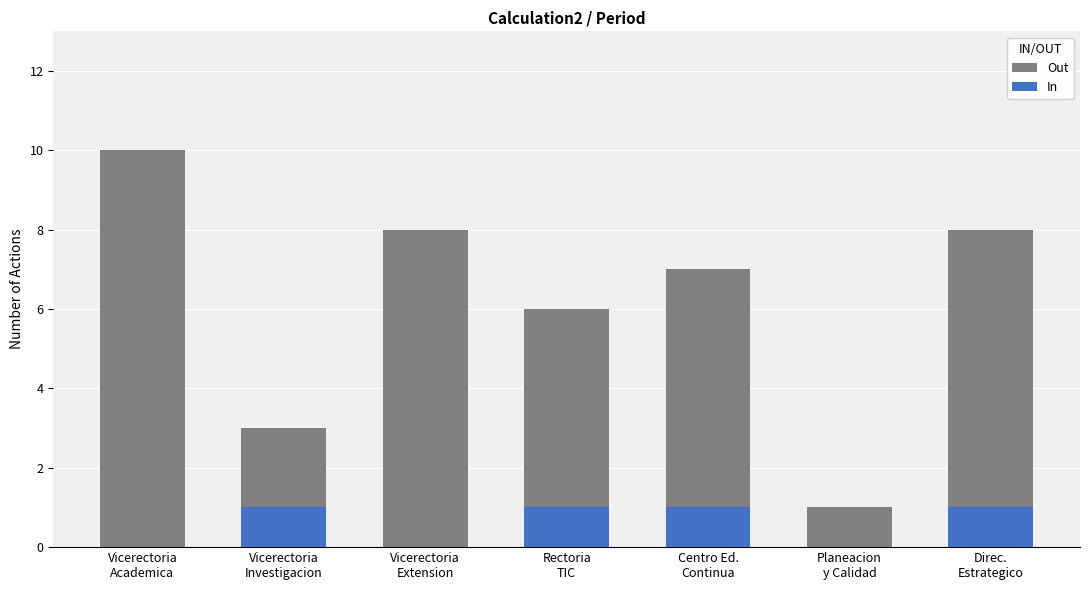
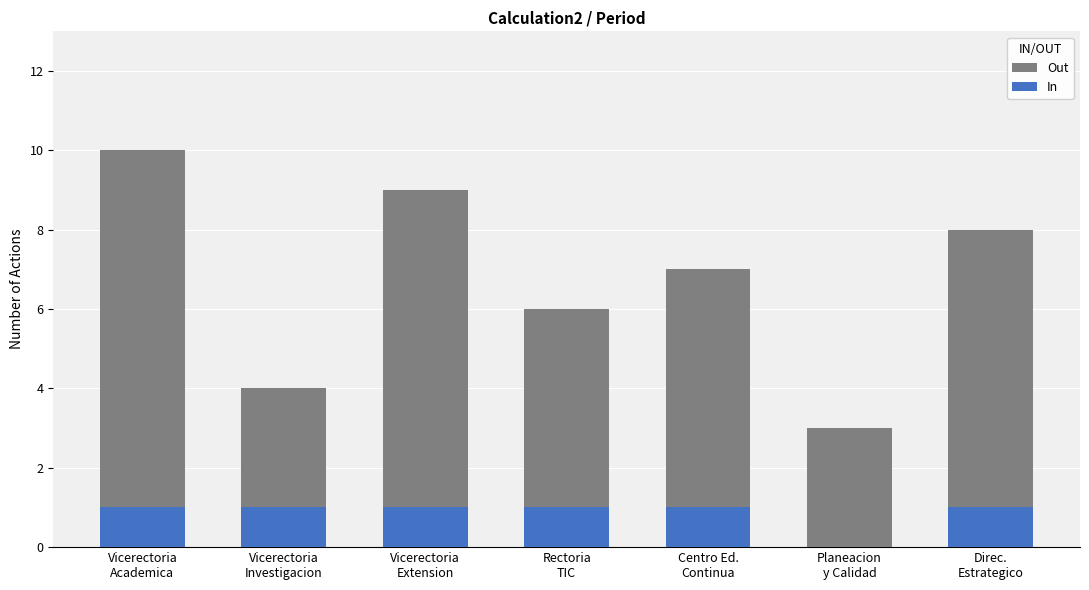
In, Vicerectoria Academica: 0 -> 1
Out, Vicerectoria Investigacion: 3 -> 4
Out, Vicerectoria Extension: 8 -> 9
In, Vicerectoria Extension: 0 -> 1
Out, Planeacion y Calidad: 1 -> 3
